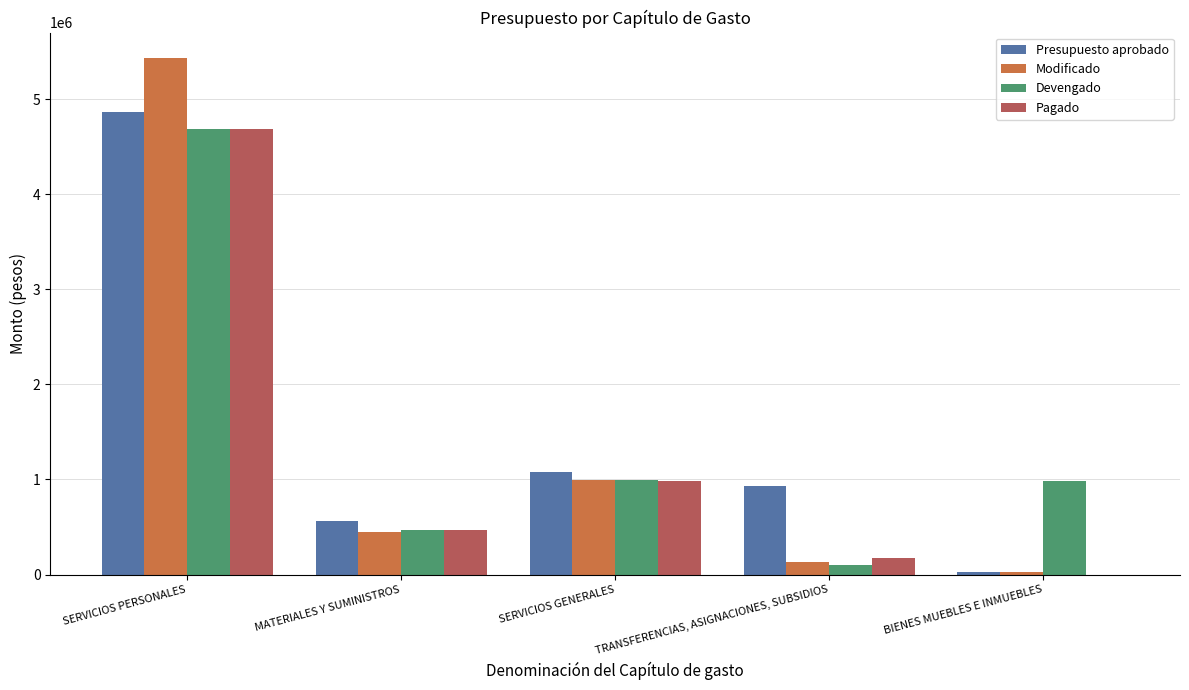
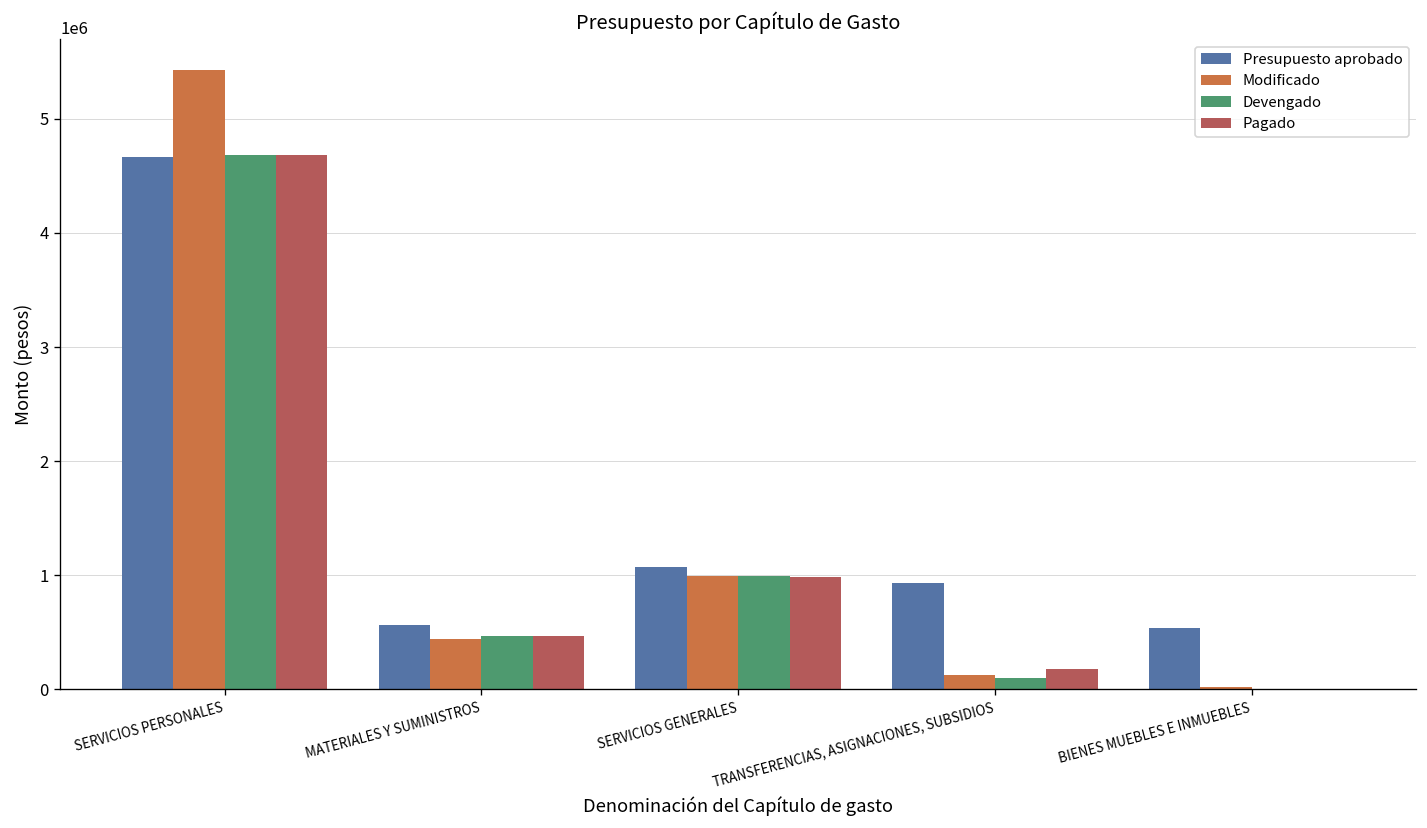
Presupuesto aprobado, SERVICIOS PERSONALES: 4900000 -> 4700000
Presupuesto aprobado, BIENES MUEBLES E INMUEBLES: 0 -> 500000
Devengado, BIENES MUEBLES E INMUEBLES: 1000000 -> 0
